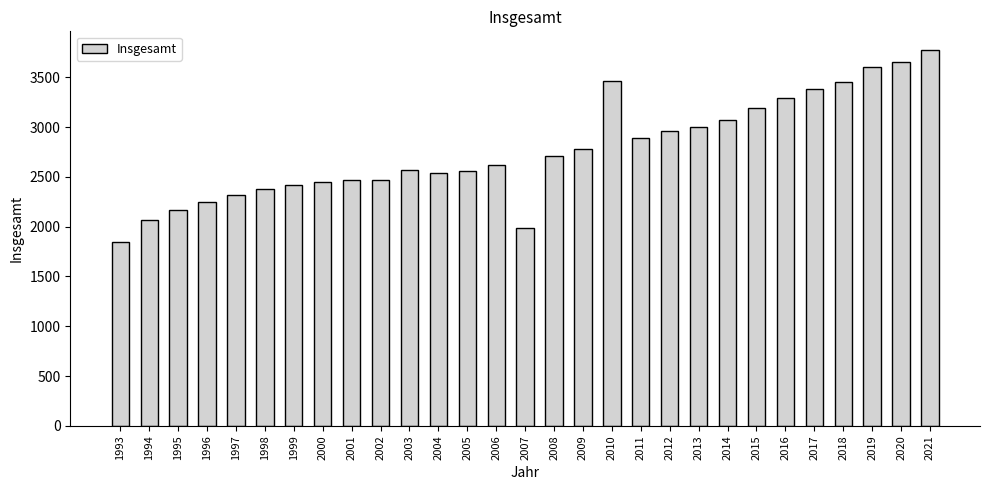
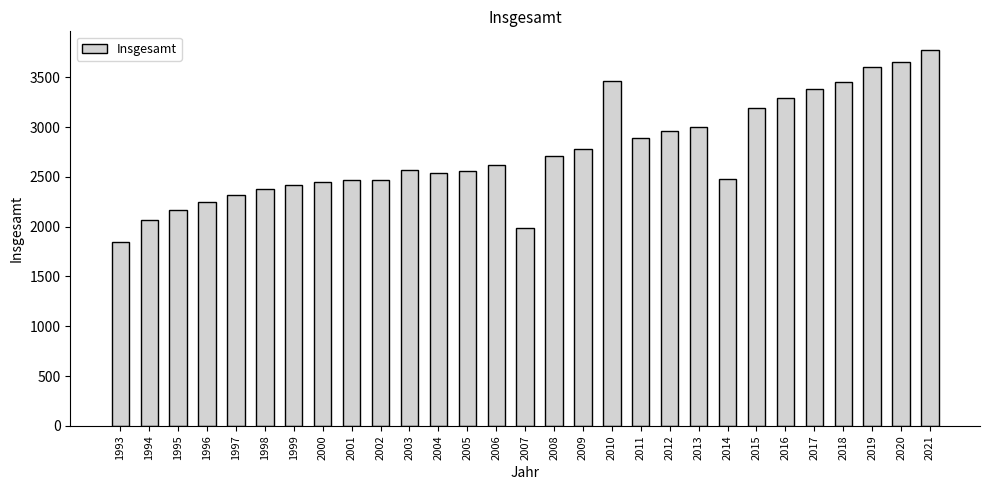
2014: 3100 -> 2500
